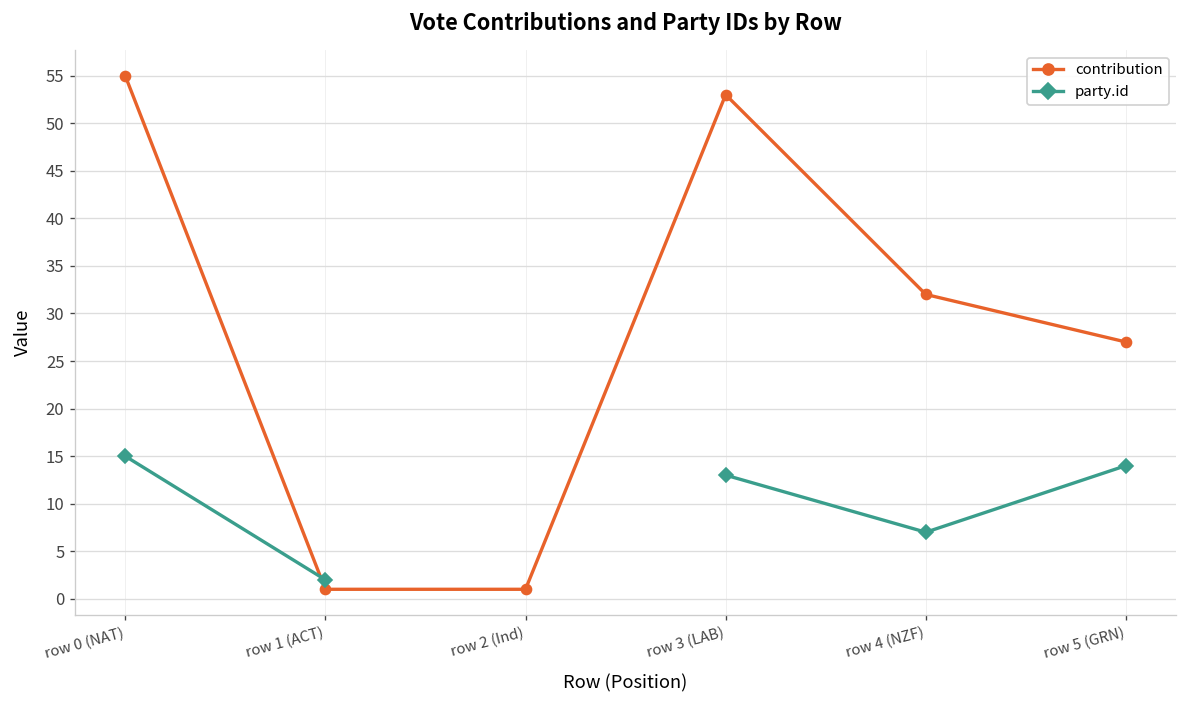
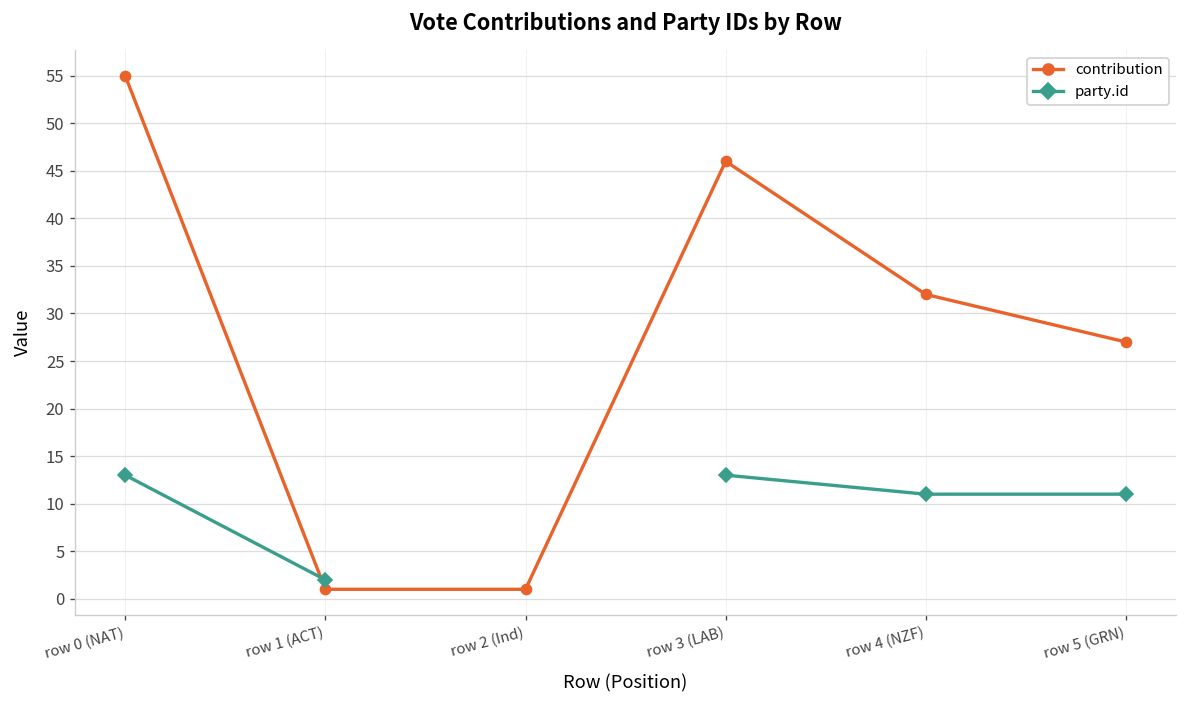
party.id, row 0 (NAT): 15 -> 13
contribution, row 3 (LAB): 53 -> 46
party.id, row 4 (NZF): 7 -> 11
party.id, row 5 (GRN): 14 -> 11
